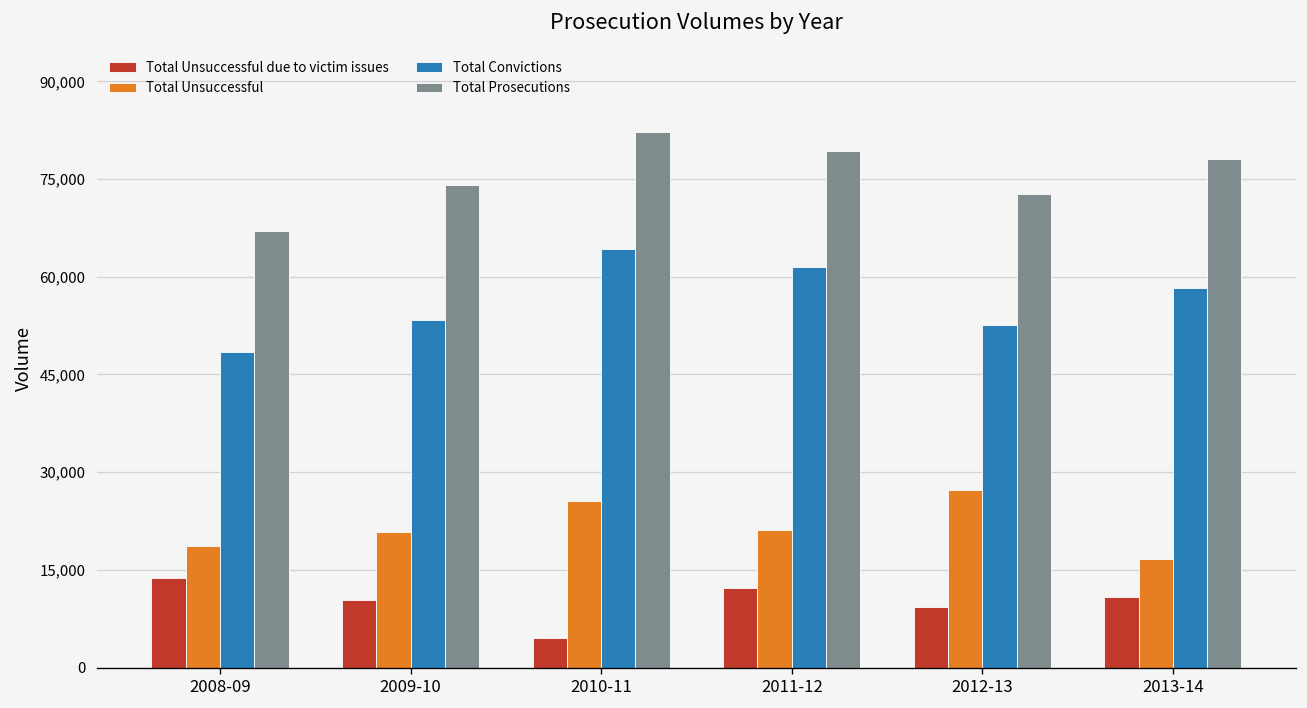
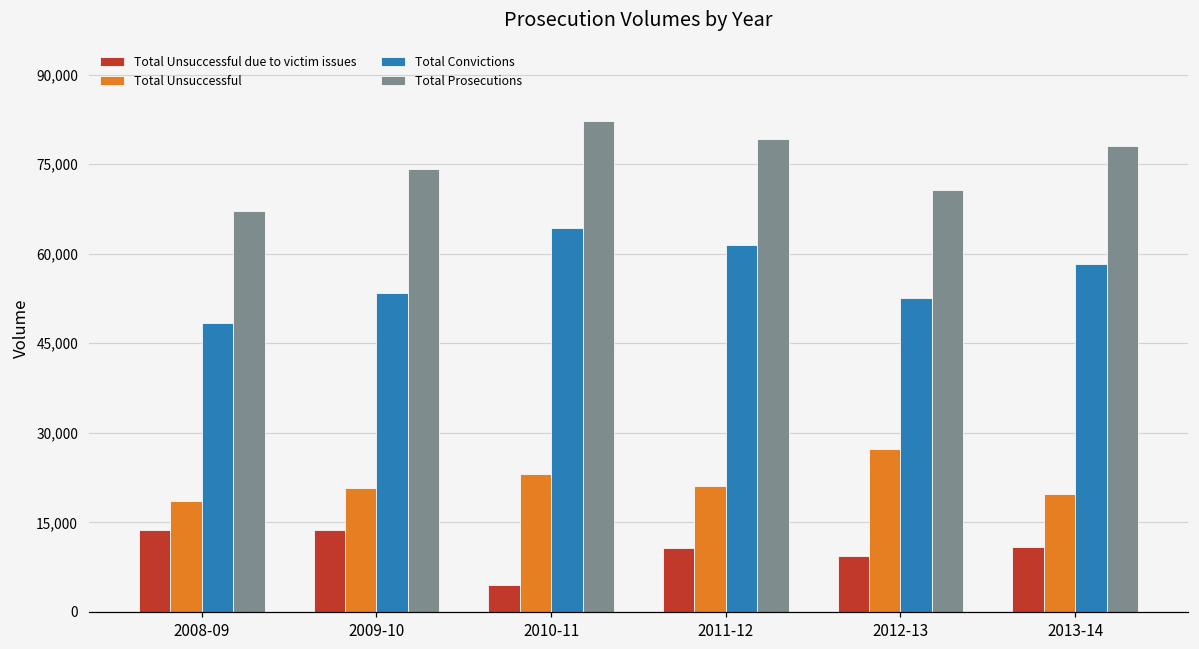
Total Unsuccessful due to victim issues, 2009-10: 10,000 -> 14,000
Total Unsuccessful, 2010-11: 26,000 -> 23,000
Total Unsuccessful due to victim issues, 2011-12: 12,000 -> 11,000
Total Prosecutions, 2012-13: 73,000 -> 71,000
Total Unsuccessful, 2013-14: 17,000 -> 20,000
